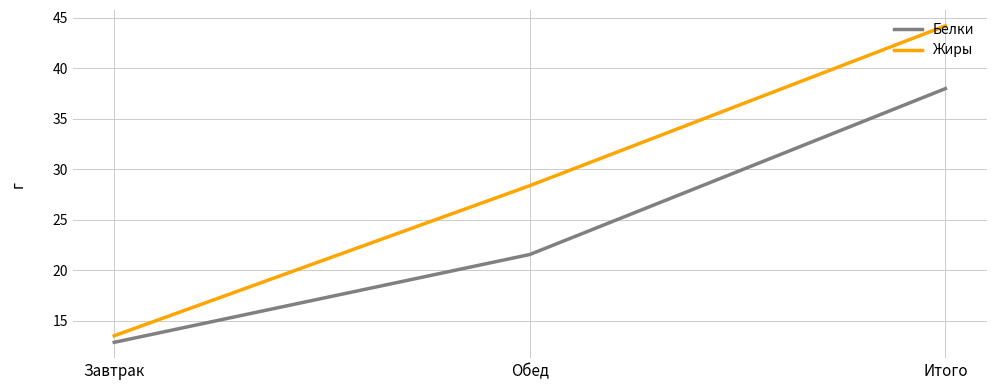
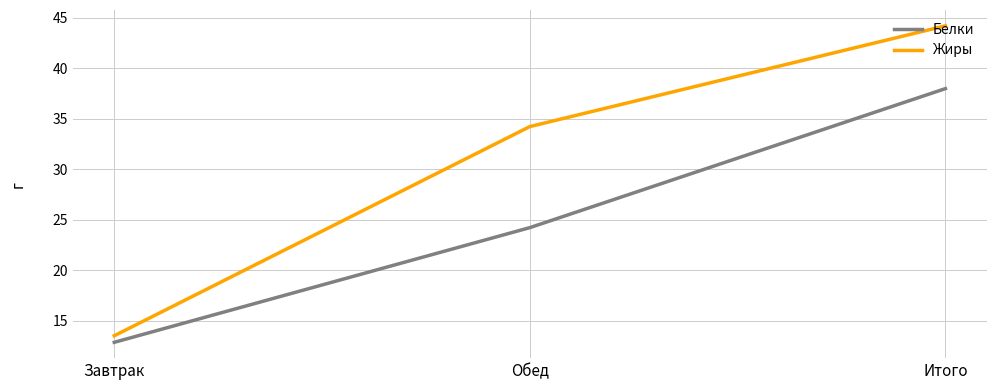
Белки, Обед: 21.6 -> 24.2
Жиры, Обед: 28.4 -> 34.2
